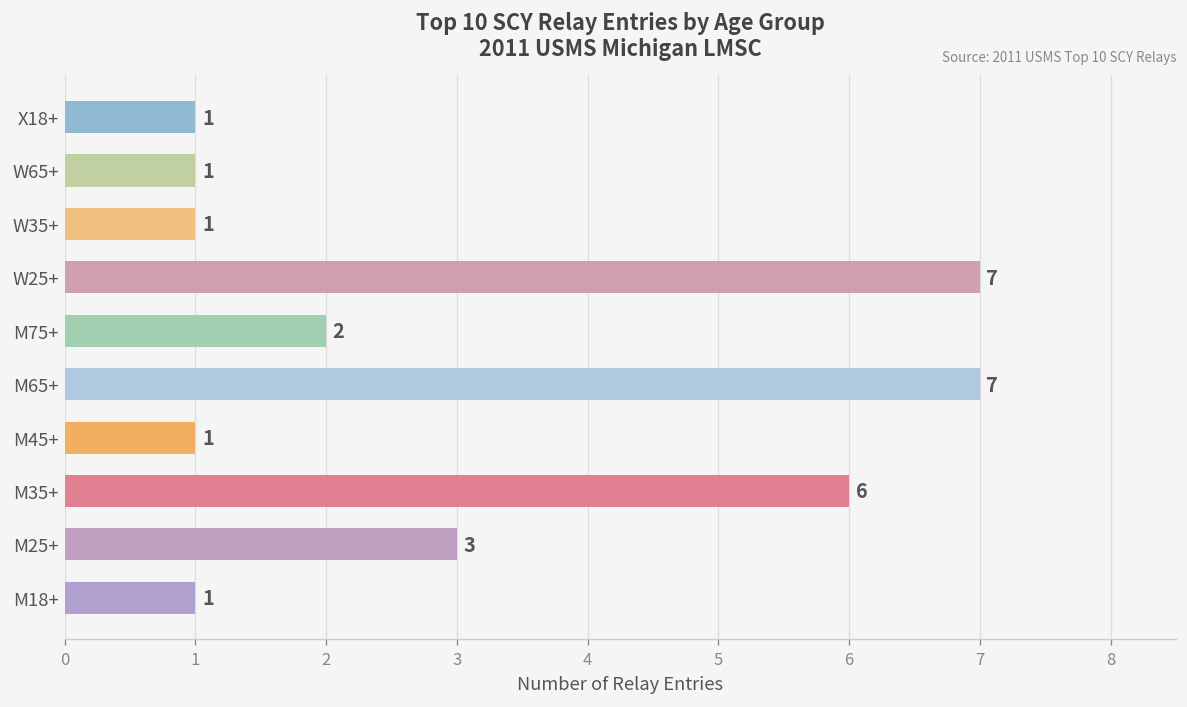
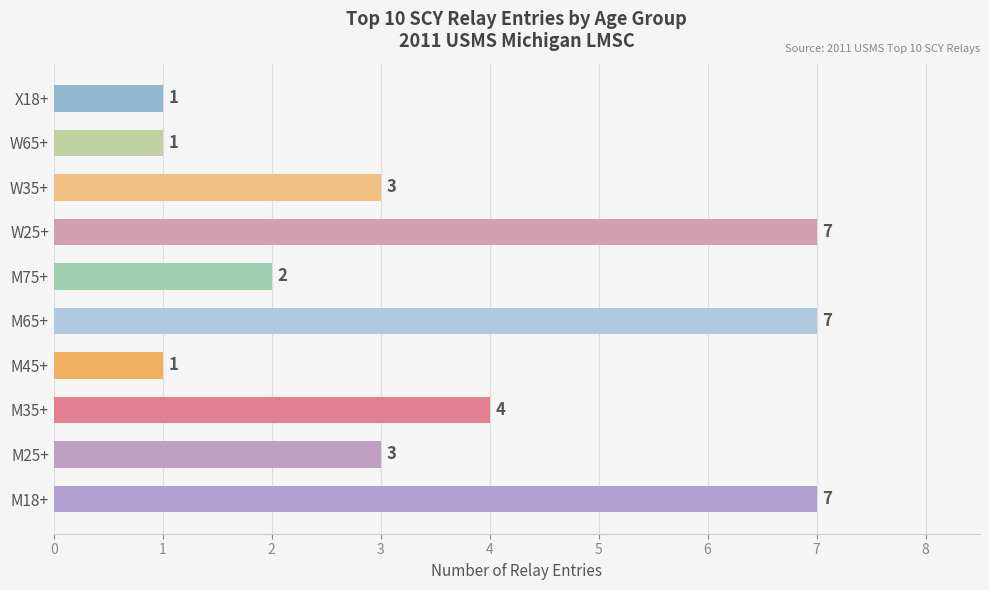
W35+: 1 -> 3
M35+: 6 -> 4
M18+: 1 -> 7
